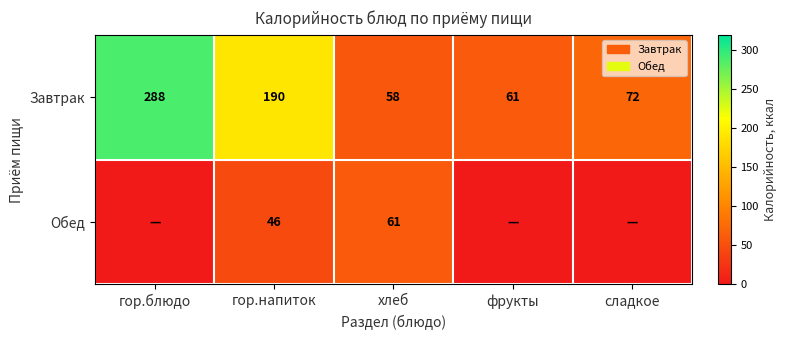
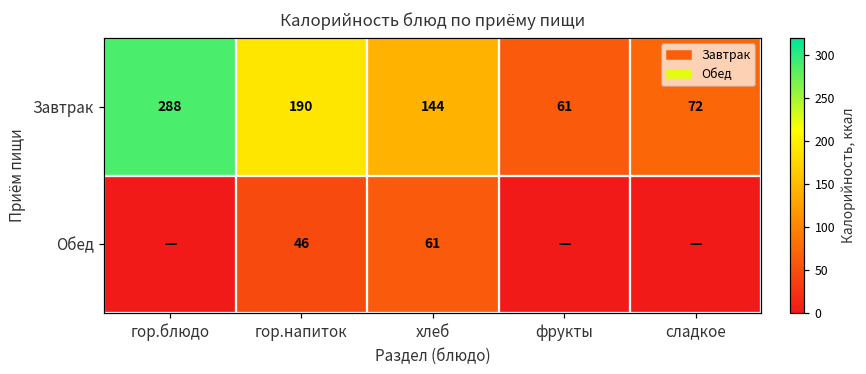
Завтрак, хлеб: 58 -> 144
